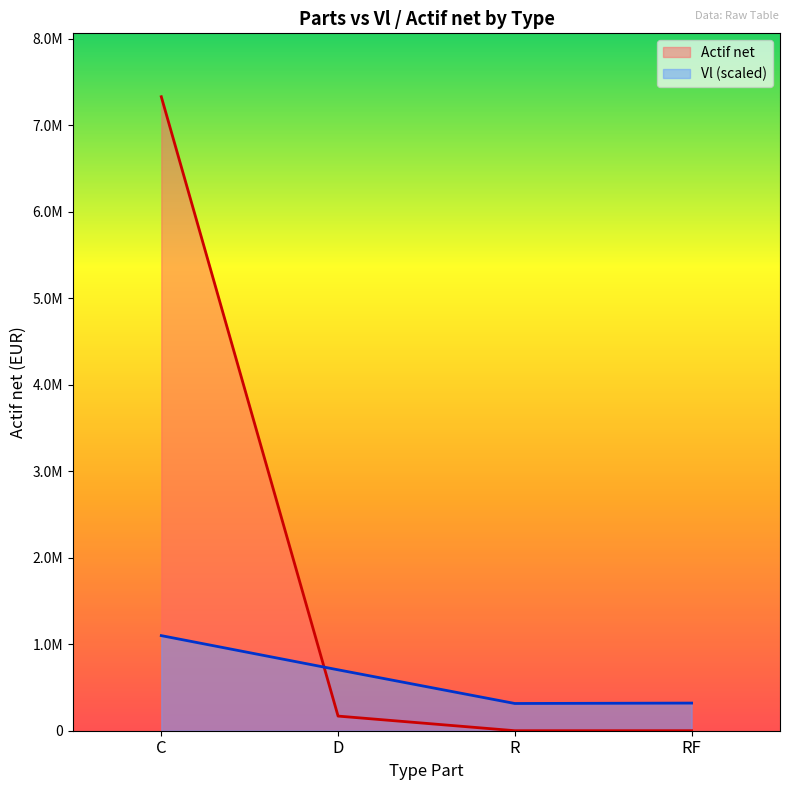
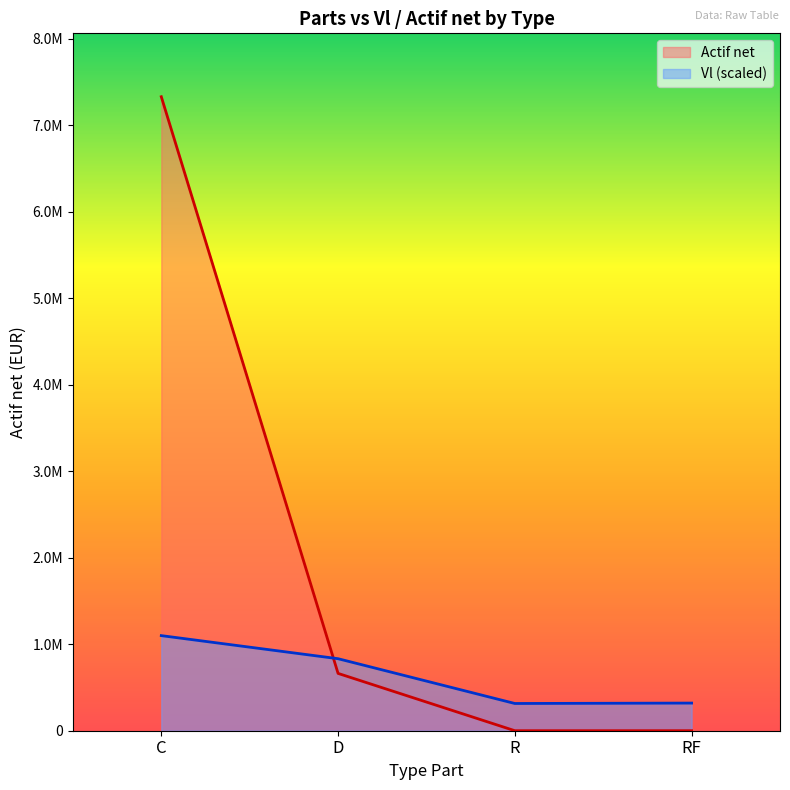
Actif net, D: 200000 -> 700000
Vl (scaled), D: 700000 -> 800000
